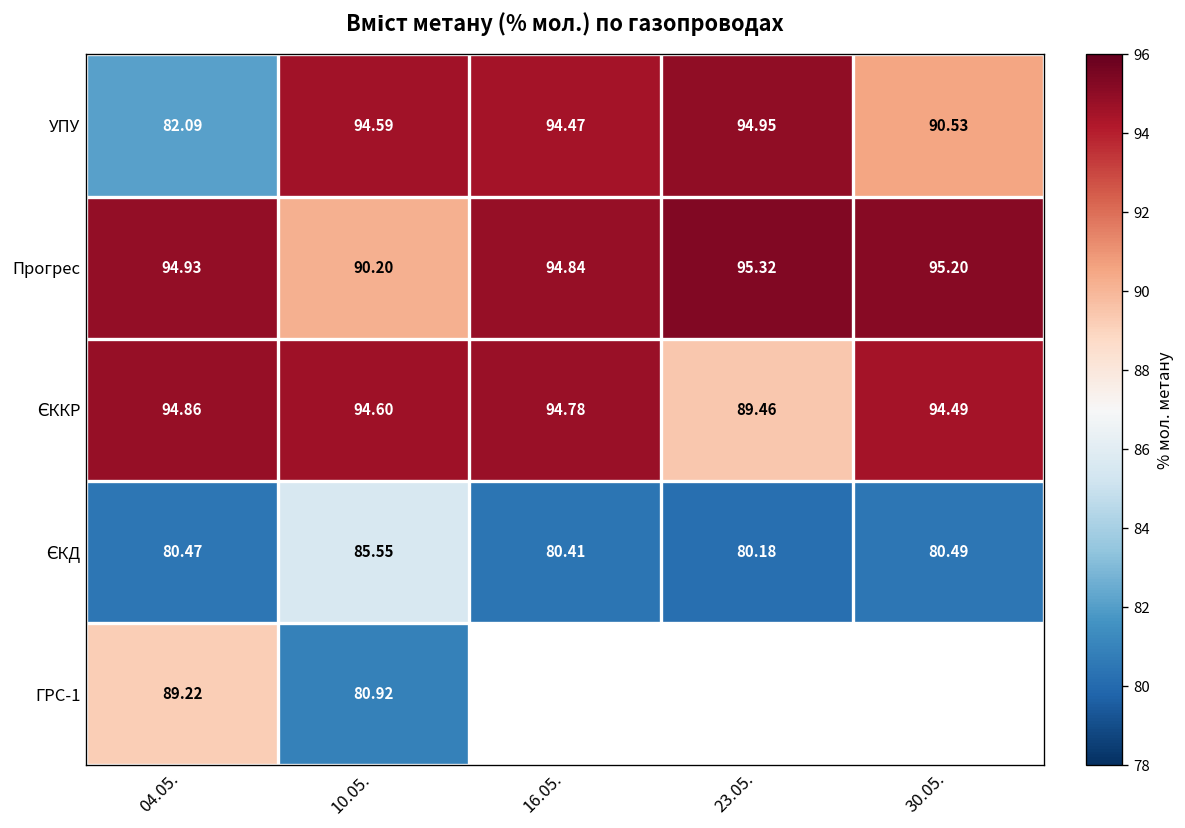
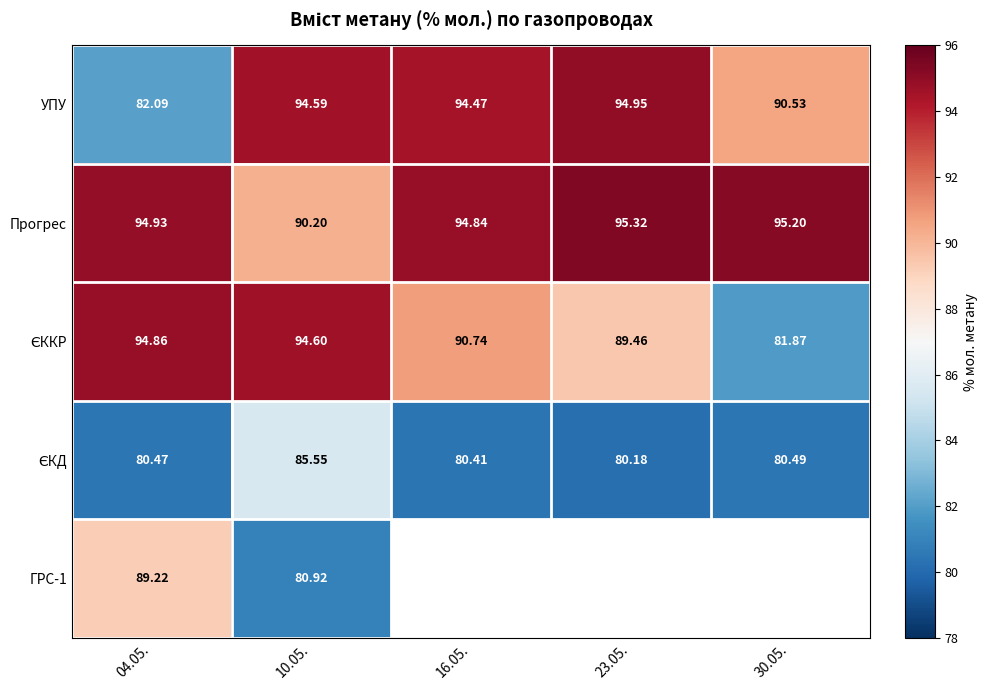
ЄККР, 16.05.: 94.78 -> 90.74
ЄККР, 30.05.: 94.49 -> 81.87
